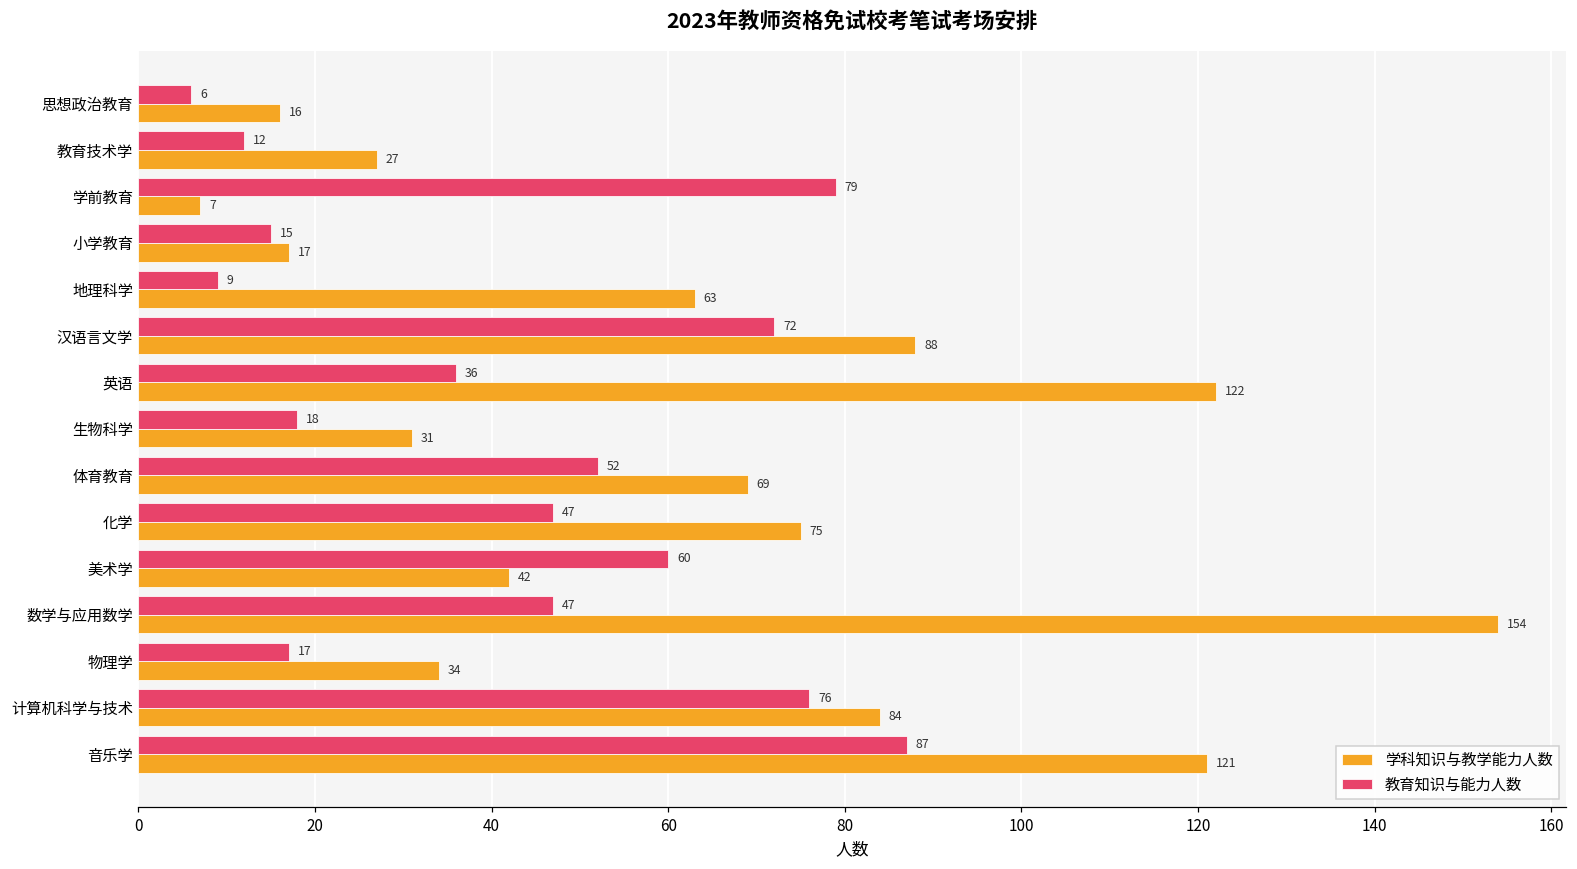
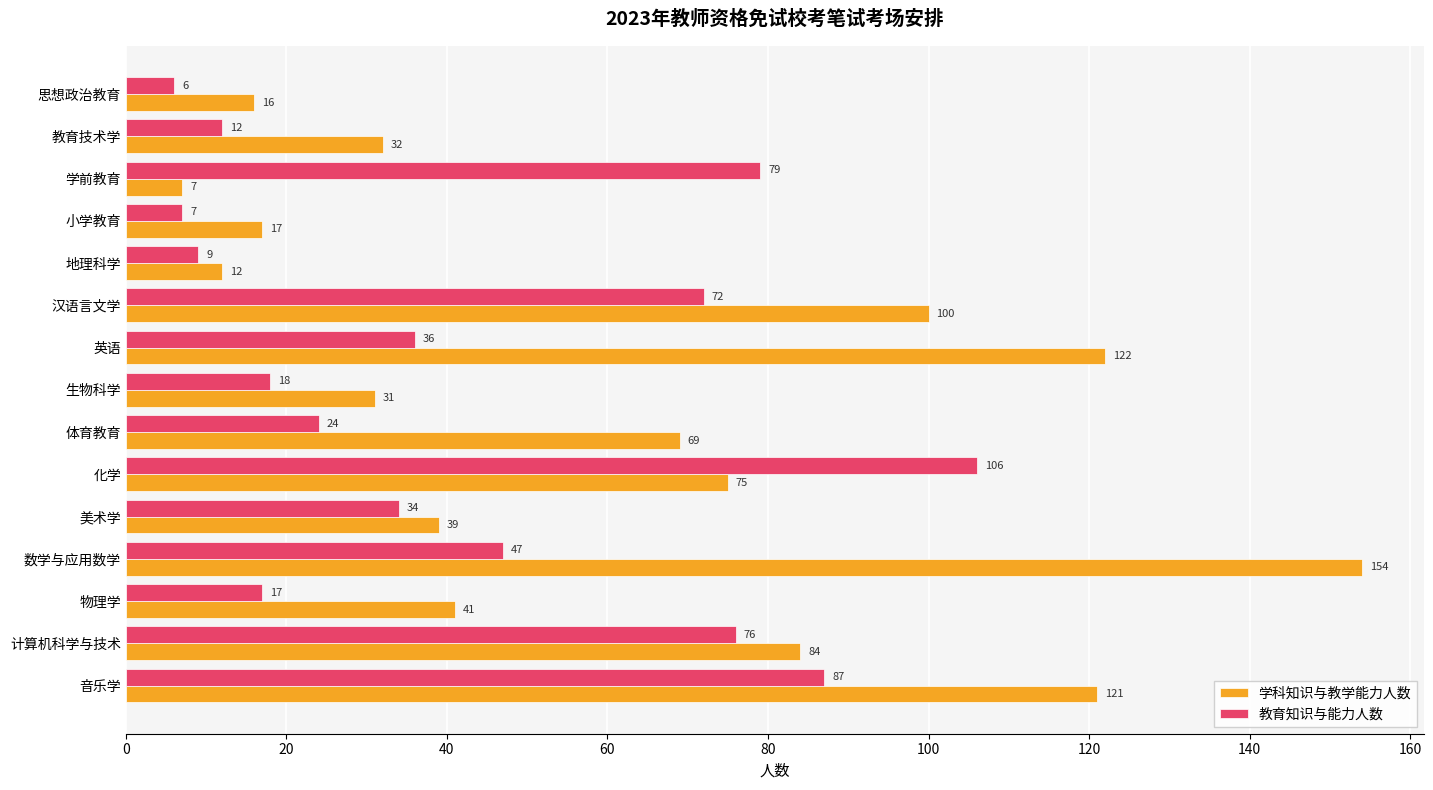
学科知识与教学能力人数, 教育技术学: 27 -> 32
教育知识与能力人数, 小学教育: 15 -> 7
学科知识与教学能力人数, 地理科学: 63 -> 12
学科知识与教学能力人数, 汉语言文学: 88 -> 100
教育知识与能力人数, 体育教育: 52 -> 24
教育知识与能力人数, 化学: 47 -> 106
教育知识与能力人数, 美术学: 60 -> 34
学科知识与教学能力人数, 美术学: 42 -> 39
学科知识与教学能力人数, 物理学: 34 -> 41
